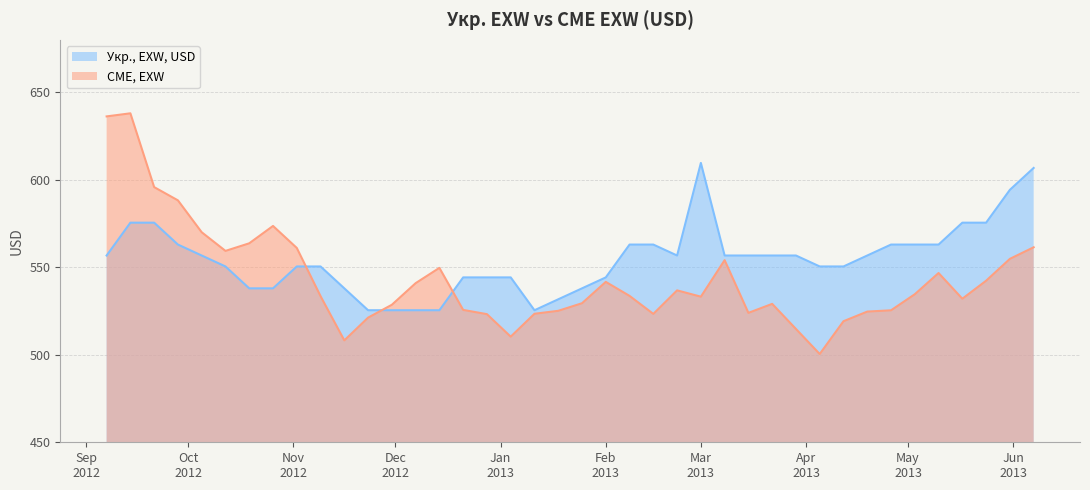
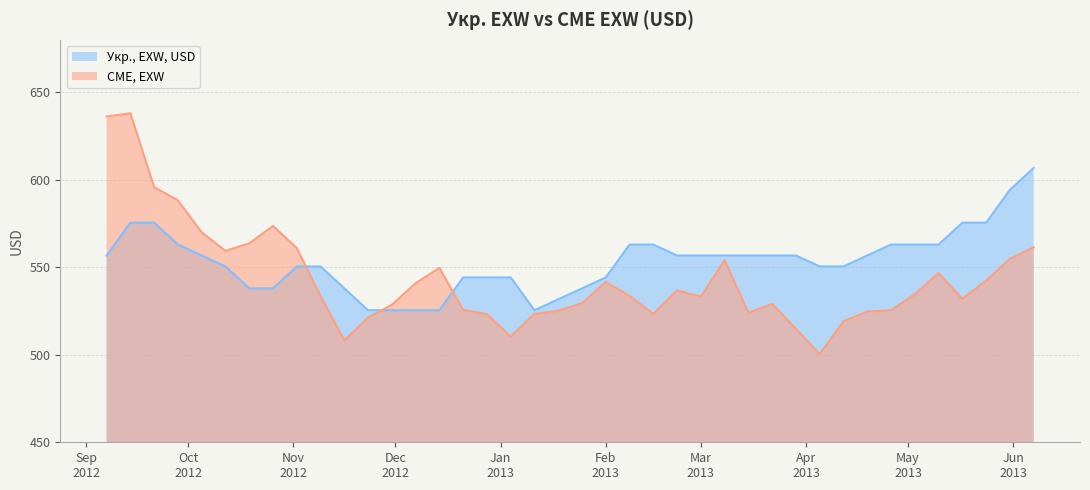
Укр., EXW, USD, Mar 2013: 610 -> 557
